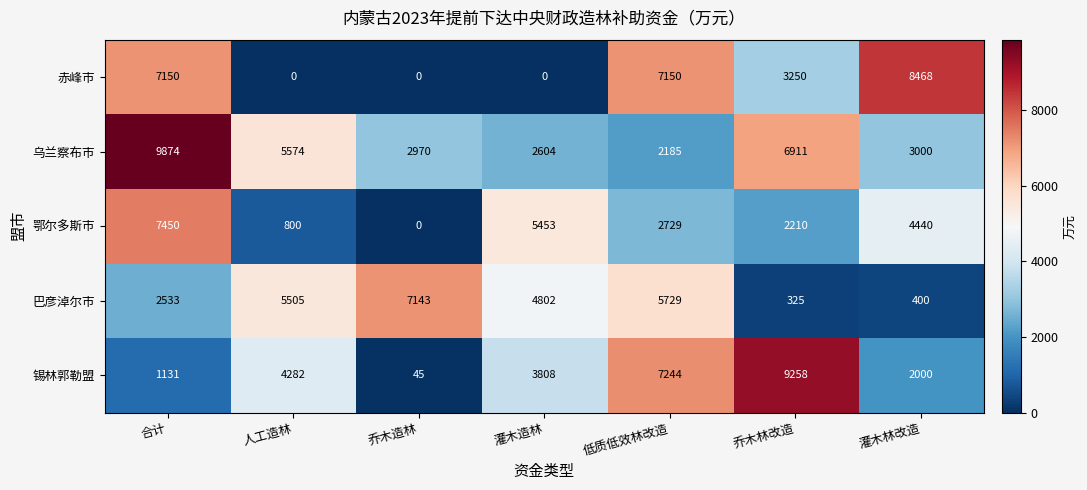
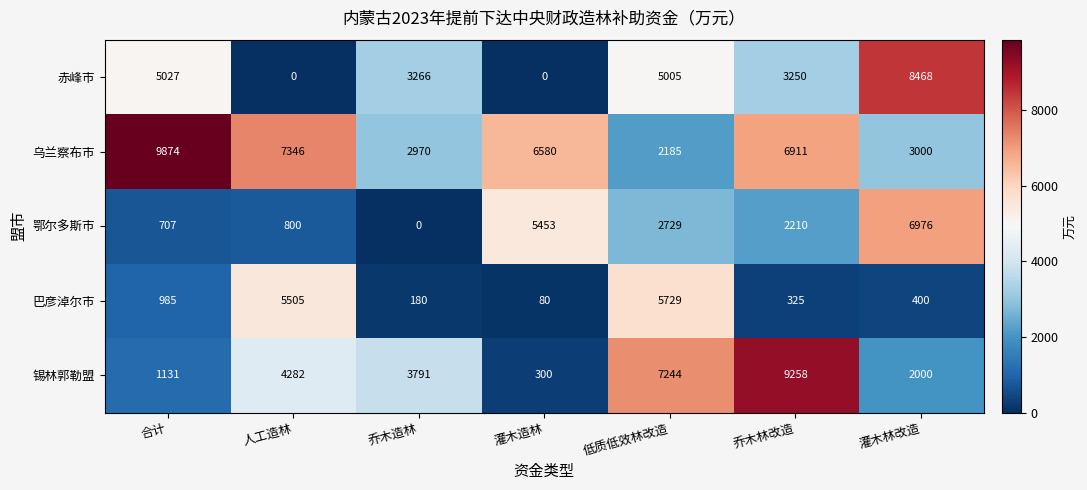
赤峰市, 合计: 7150 -> 5027
赤峰市, 乔木造林: 0 -> 3266
赤峰市, 低质低效林改造: 7150 -> 5005
乌兰察布市, 人工造林: 5574 -> 7346
乌兰察布市, 灌木造林: 2604 -> 6580
鄂尔多斯市, 合计: 7450 -> 707
鄂尔多斯市, 灌木林改造: 4440 -> 6976
巴彦淖尔市, 合计: 2533 -> 985
巴彦淖尔市, 乔木造林: 7143 -> 180
巴彦淖尔市, 灌木造林: 4802 -> 80
锡林郭勒盟, 乔木造林: 45 -> 3791
锡林郭勒盟, 灌木造林: 3808 -> 300
